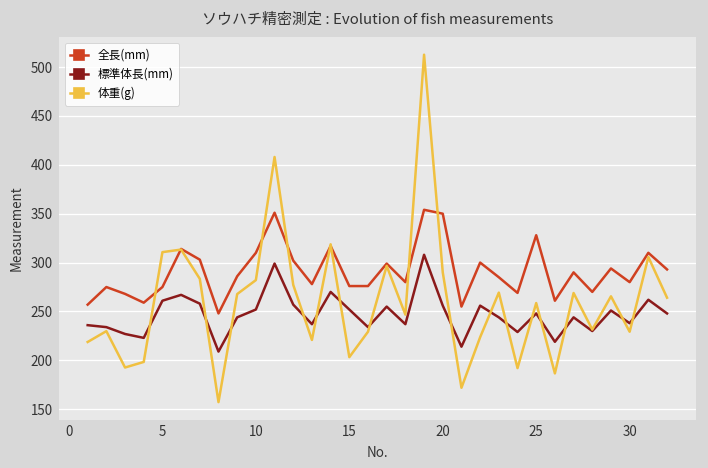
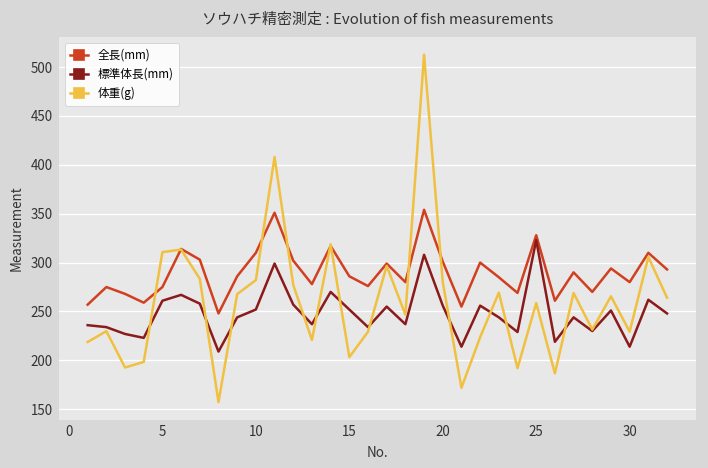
全長(mm), 15: 280 -> 290
全長(mm), 20: 350 -> 300
体重(g), 20: 290 -> 280
標準体長(mm), 25: 250 -> 320
標準体長(mm), 30: 240 -> 210
